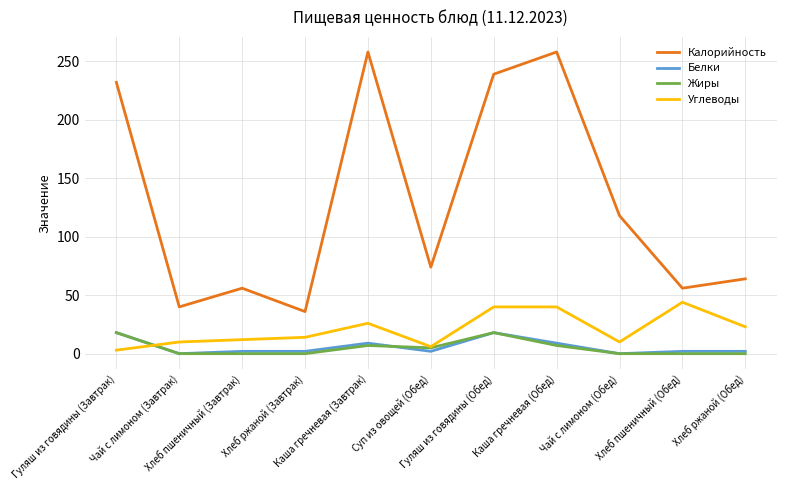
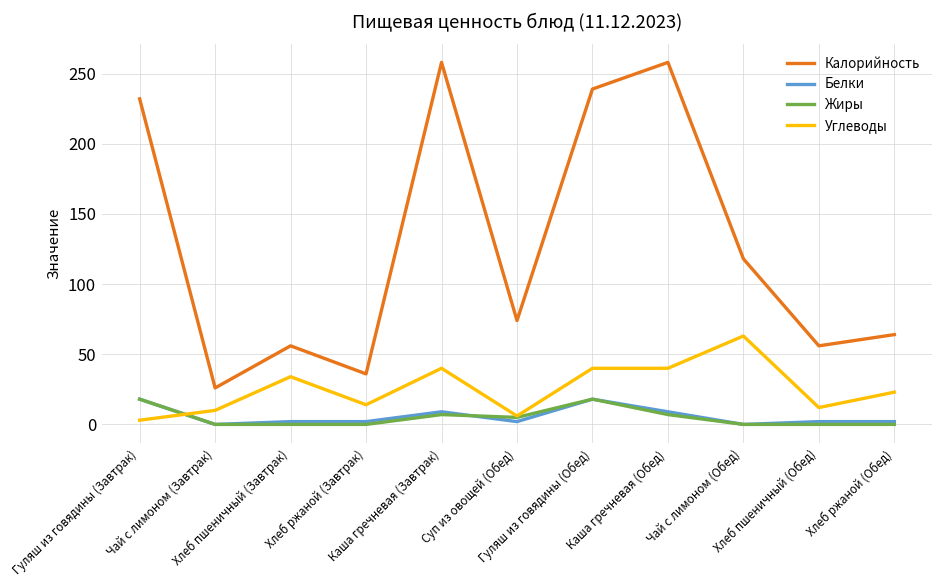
Калорийность, Чай с лимоном (Завтрак): 40 -> 26
Углеводы, Хлеб пшеничный (Завтрак): 12 -> 34
Углеводы, Каша гречневая (Завтрак): 26 -> 40
Углеводы, Чай с лимоном (Обед): 10 -> 63
Углеводы, Хлеб пшеничный (Обед): 44 -> 12
